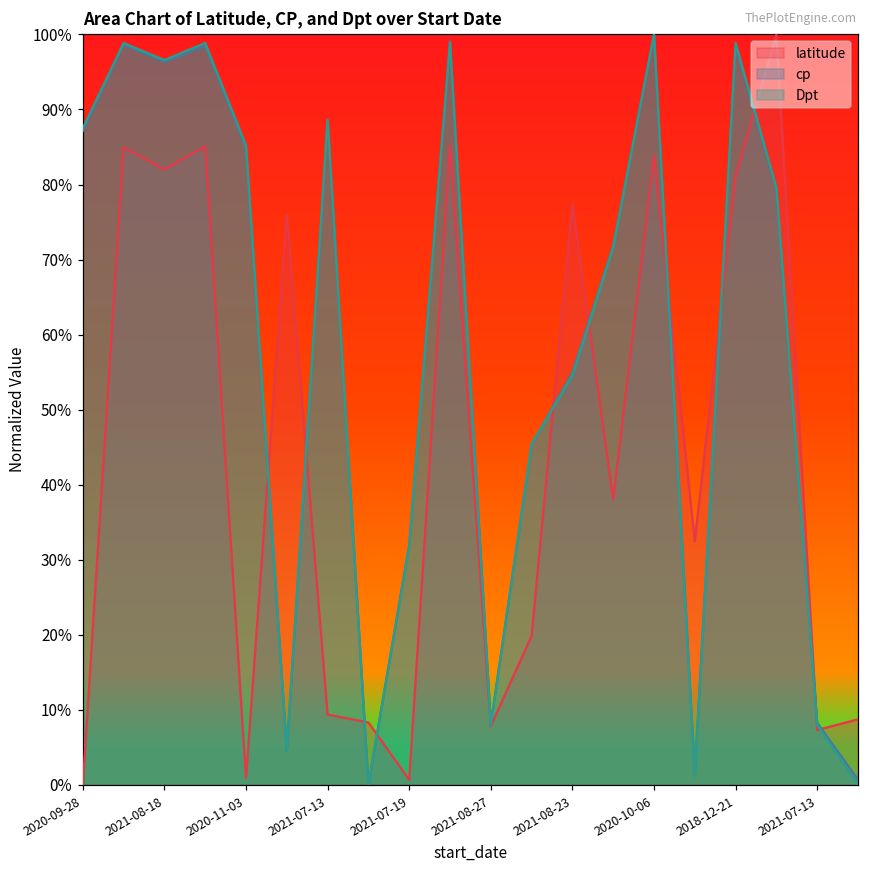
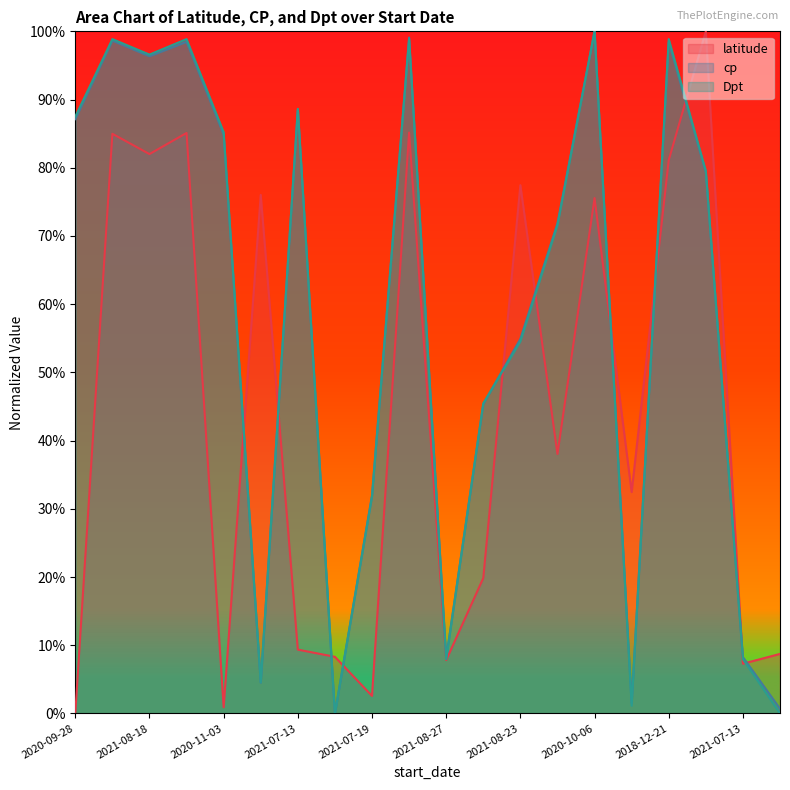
latitude, 2021-07-19: 1% -> 3%
latitude, 2020-10-06: 84% -> 76%
